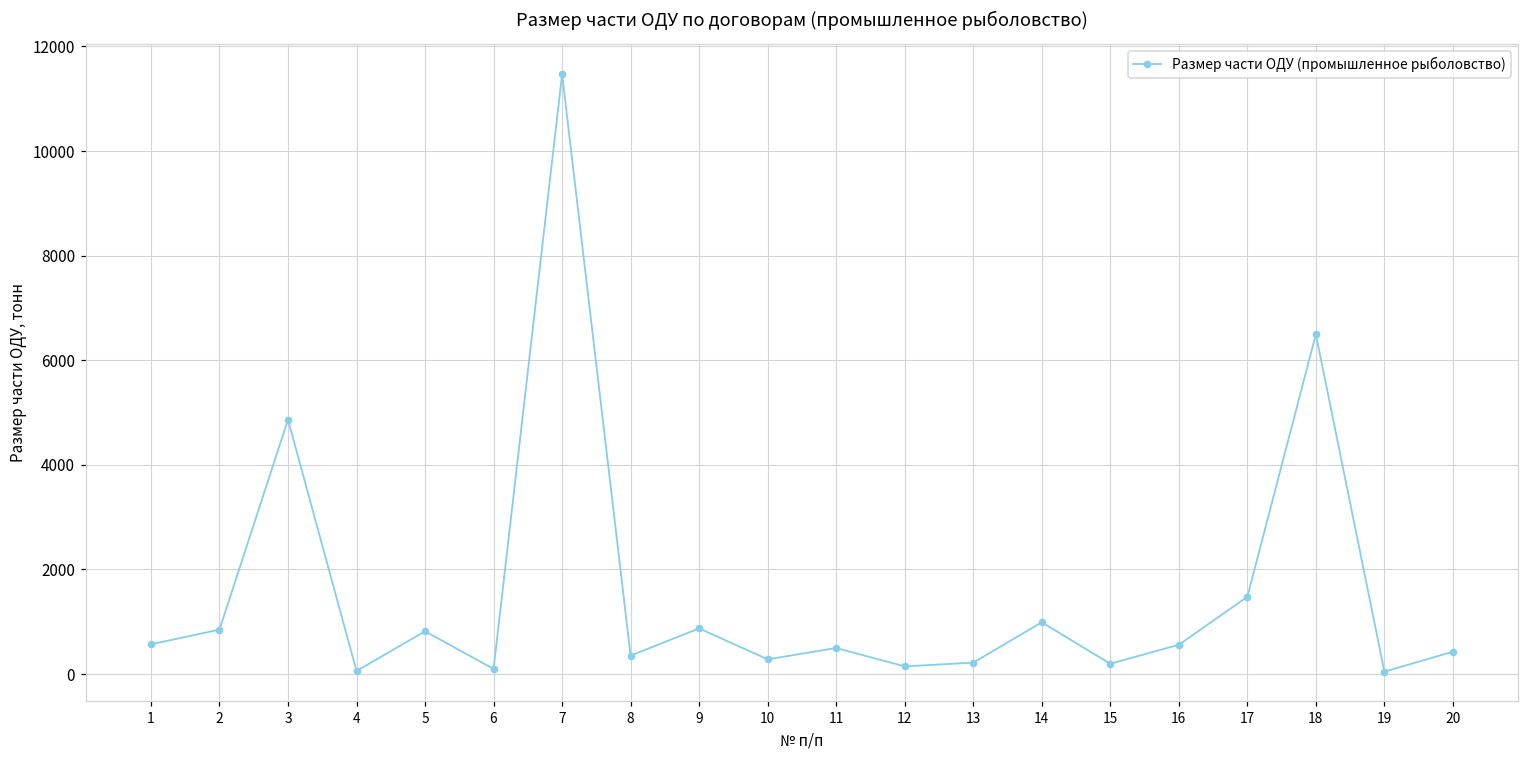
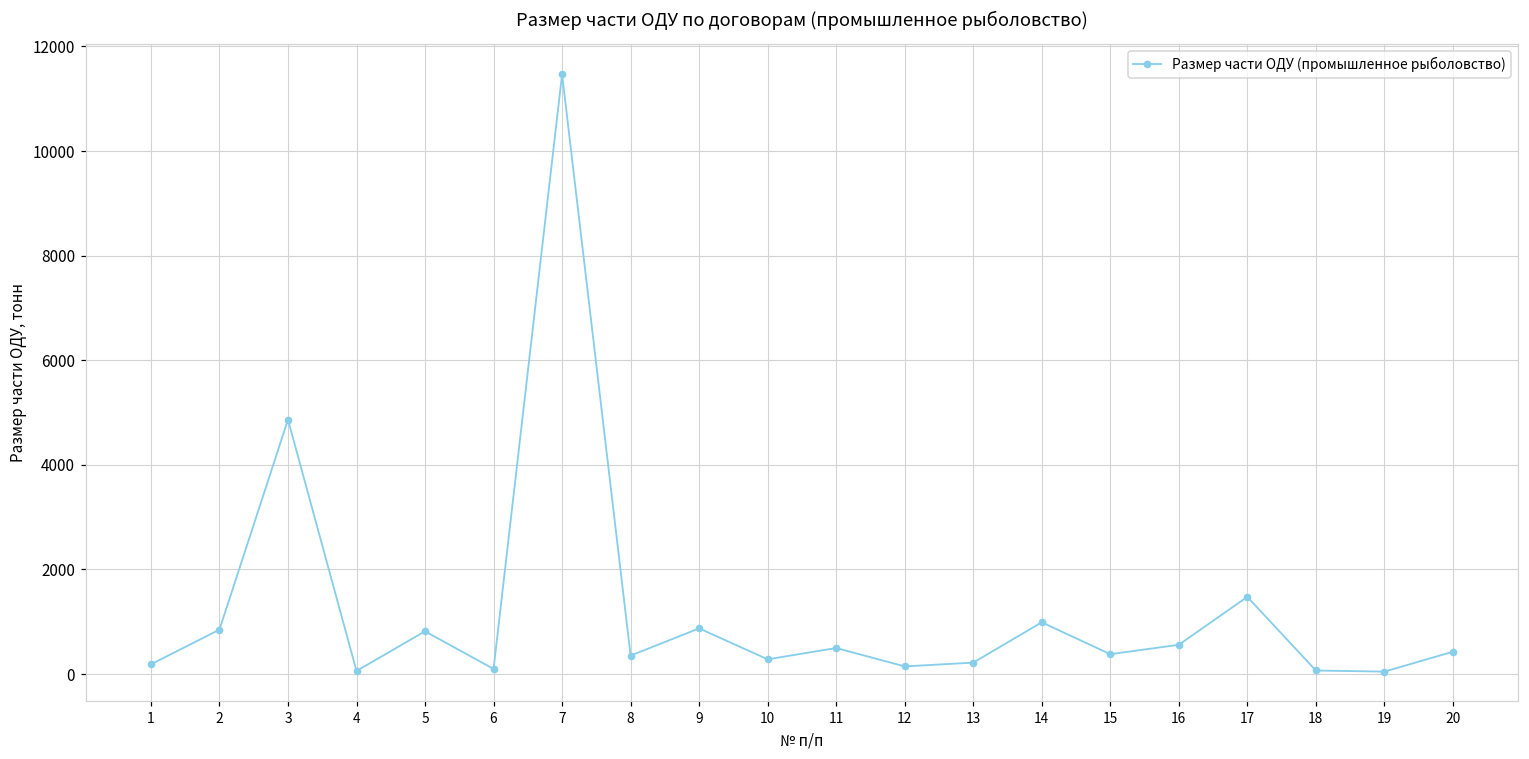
1: 600 -> 200
15: 200 -> 400
18: 6500 -> 100
